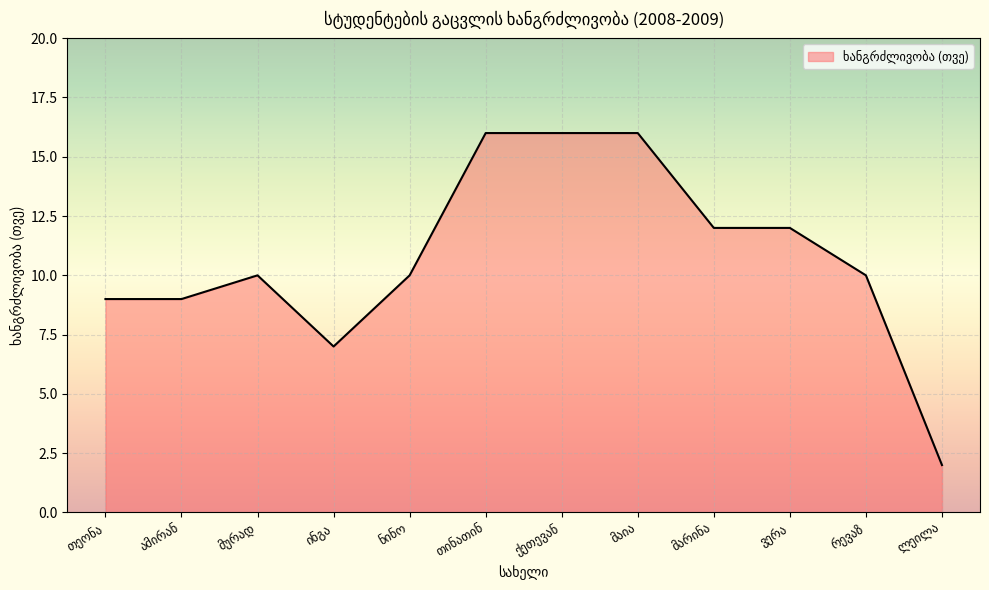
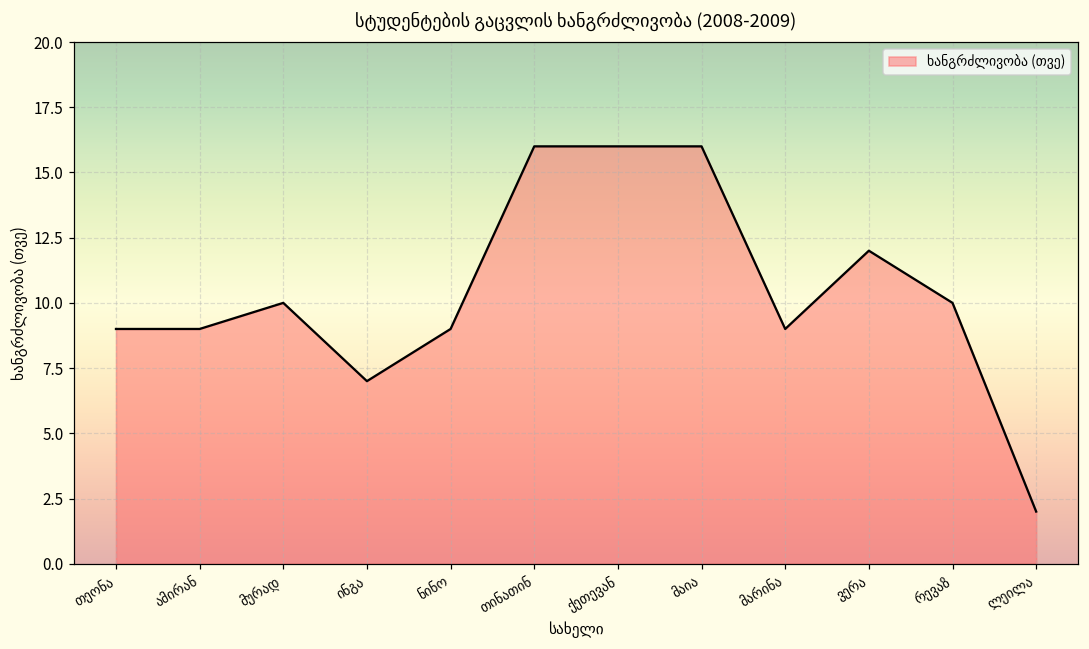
ნინო: 10 -> 9
მარინა: 12 -> 9
